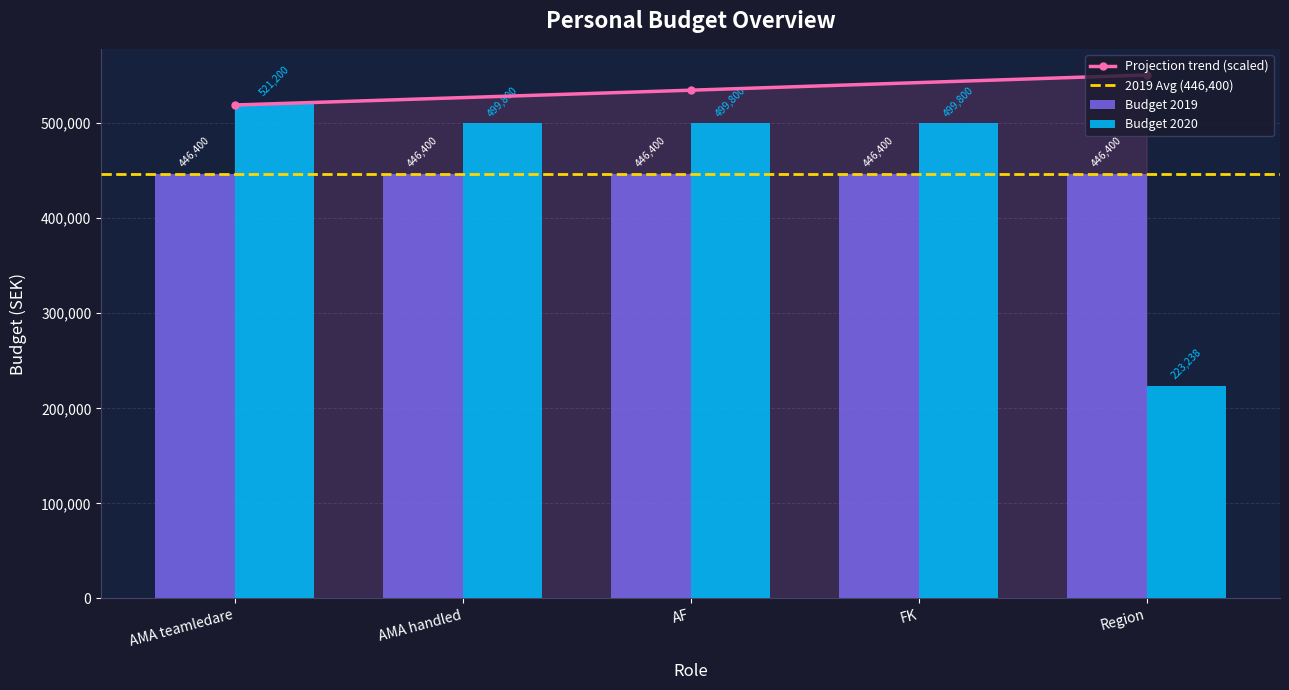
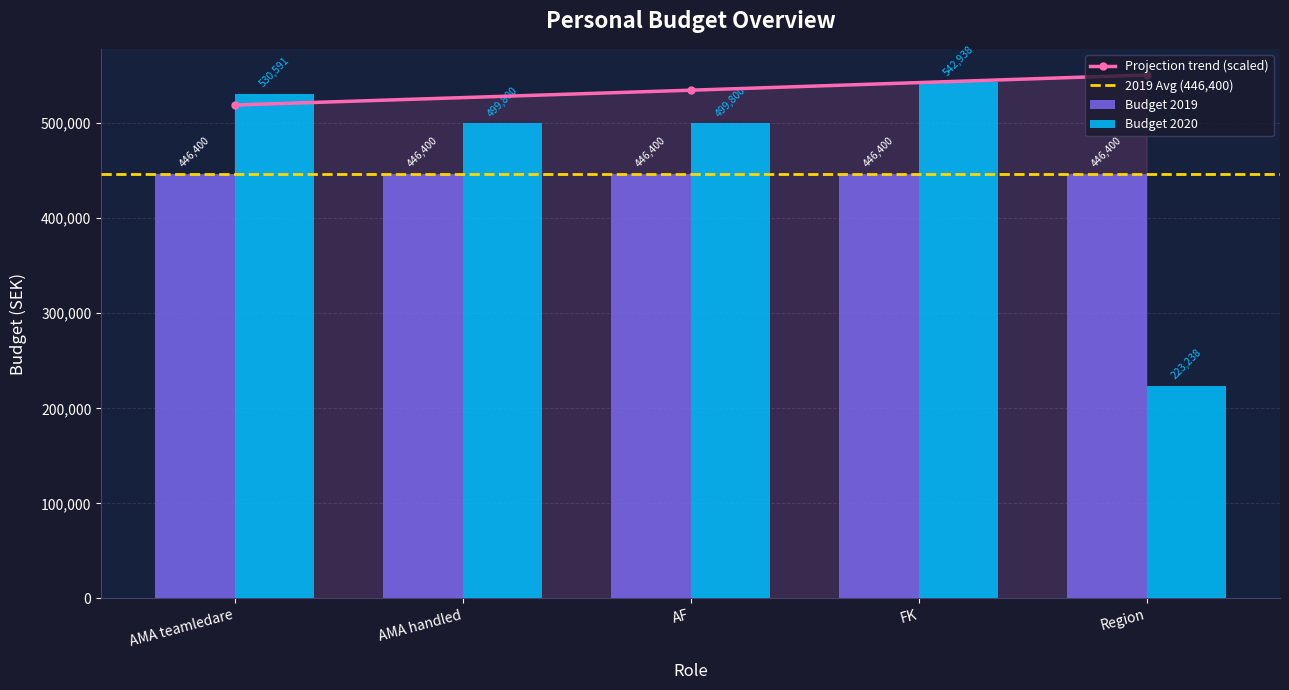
Budget 2020, AMA teamledare: 521,200 -> 530,591
Budget 2020, FK: 499,800 -> 542,938
